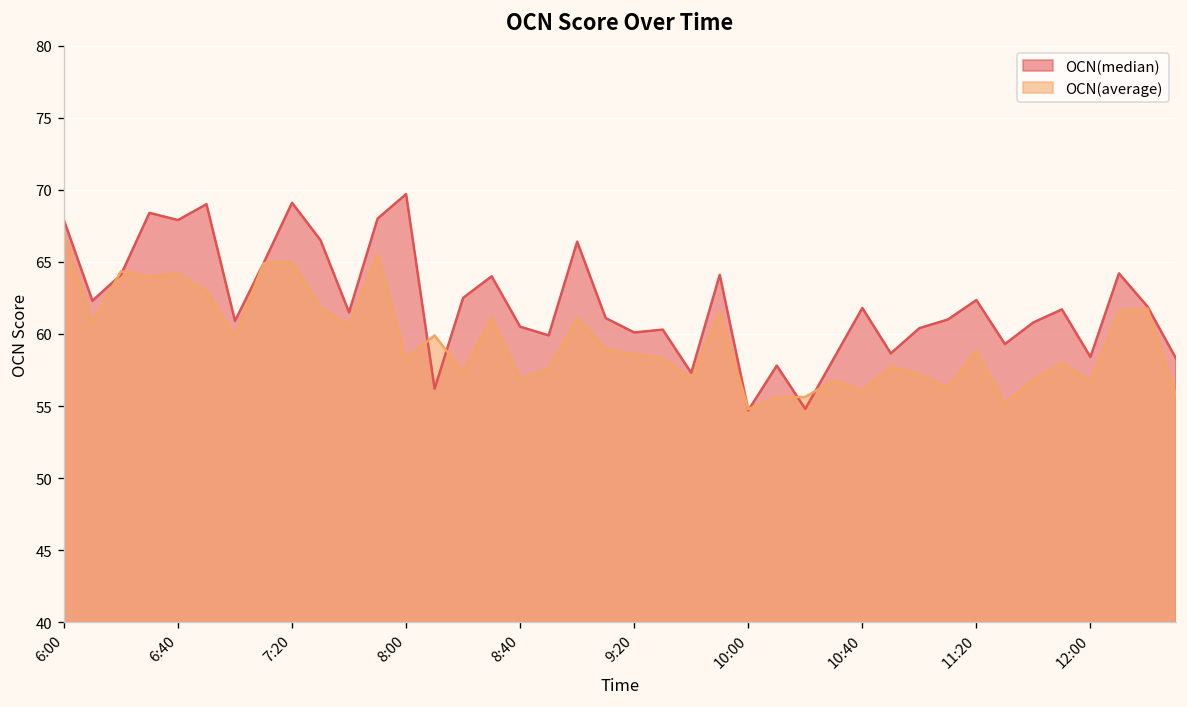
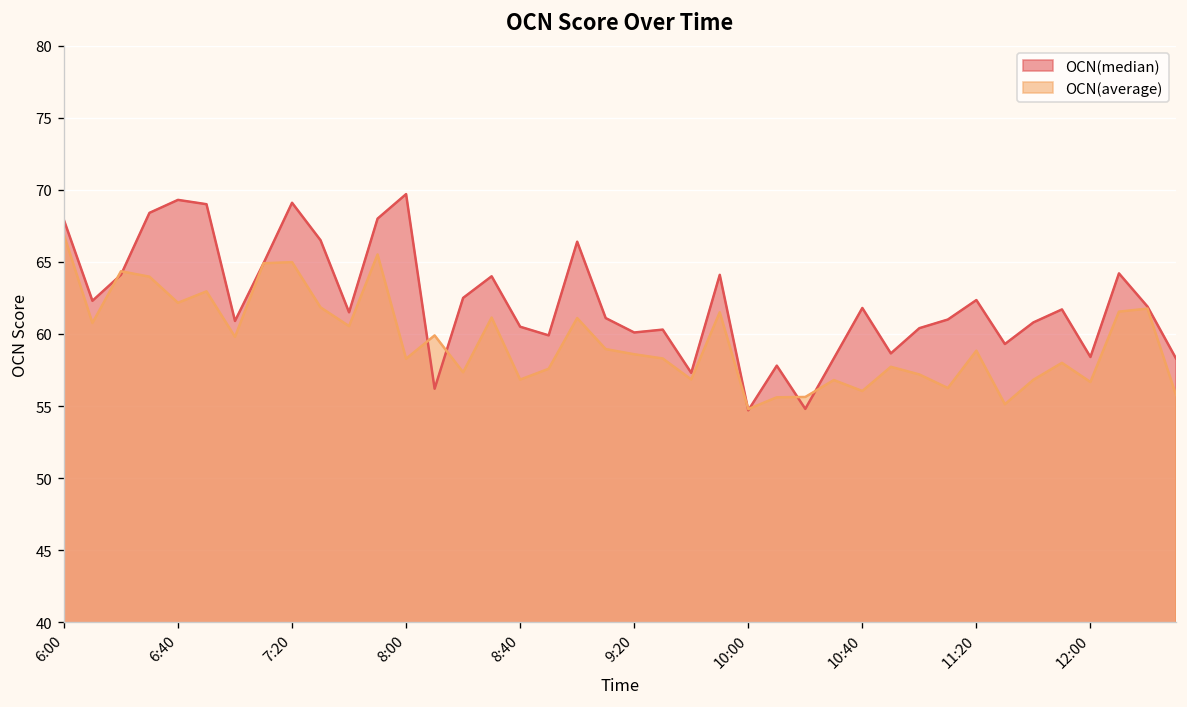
OCN(median), 6:40: 67.9 -> 69.3
OCN(average), 6:40: 64.2 -> 62.2
